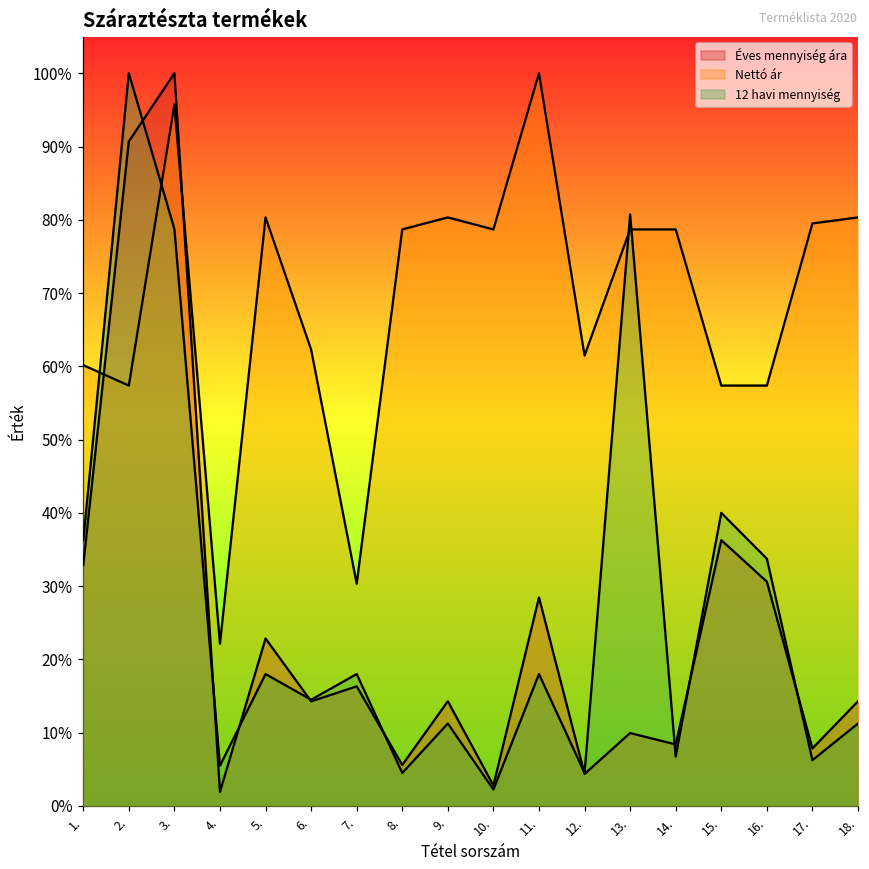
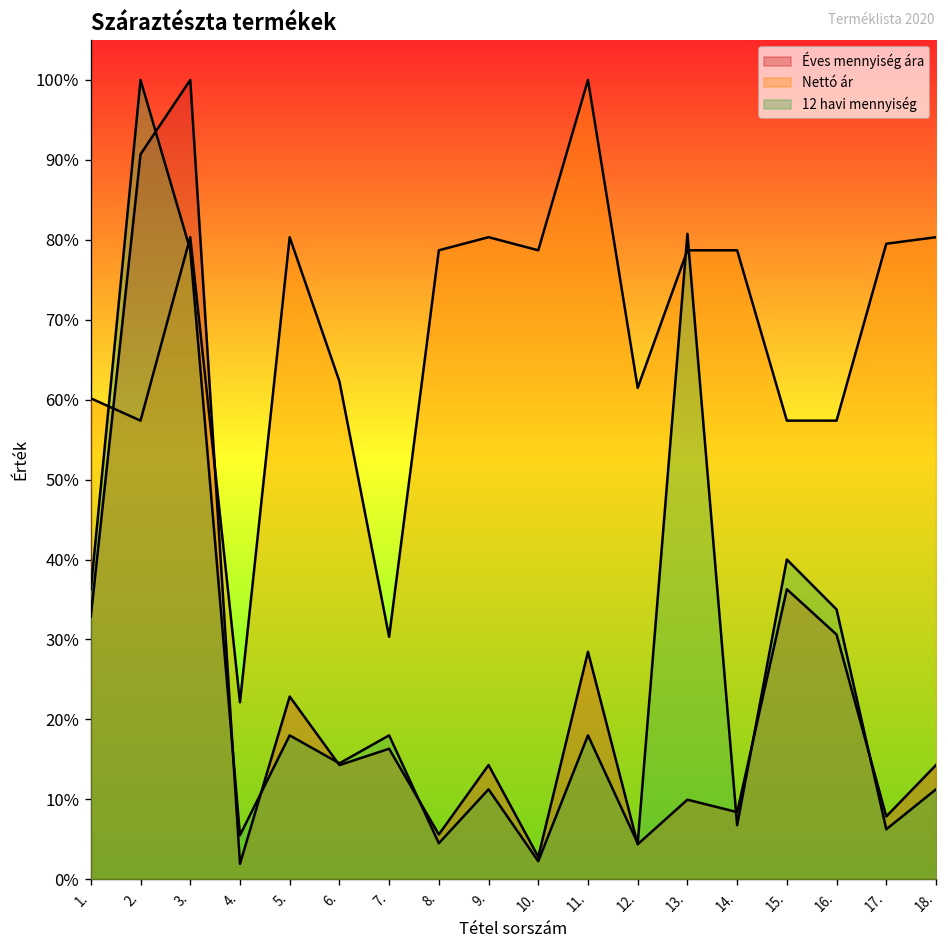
Nettó ár, 3.: 96% -> 80%
